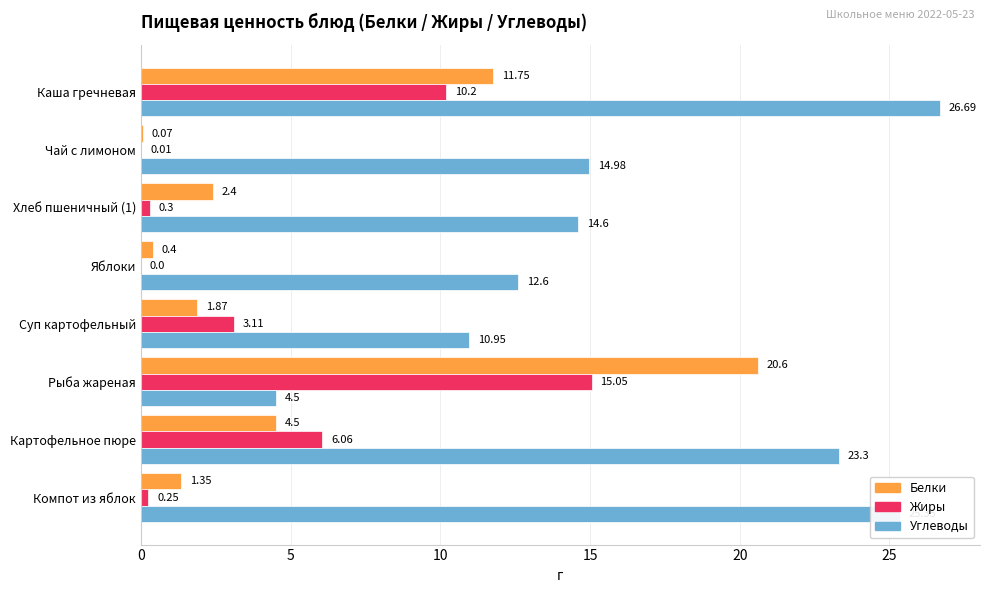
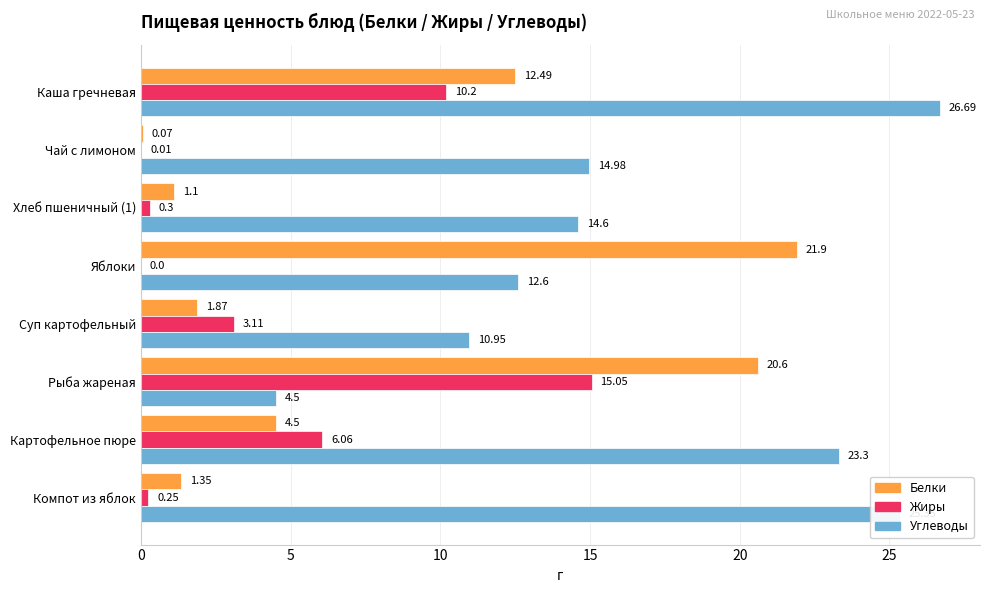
Белки, Каша гречневая: 11.75 -> 12.49
Белки, Хлеб пшеничный (1): 2.4 -> 1.1
Белки, Яблоки: 0.4 -> 21.9
